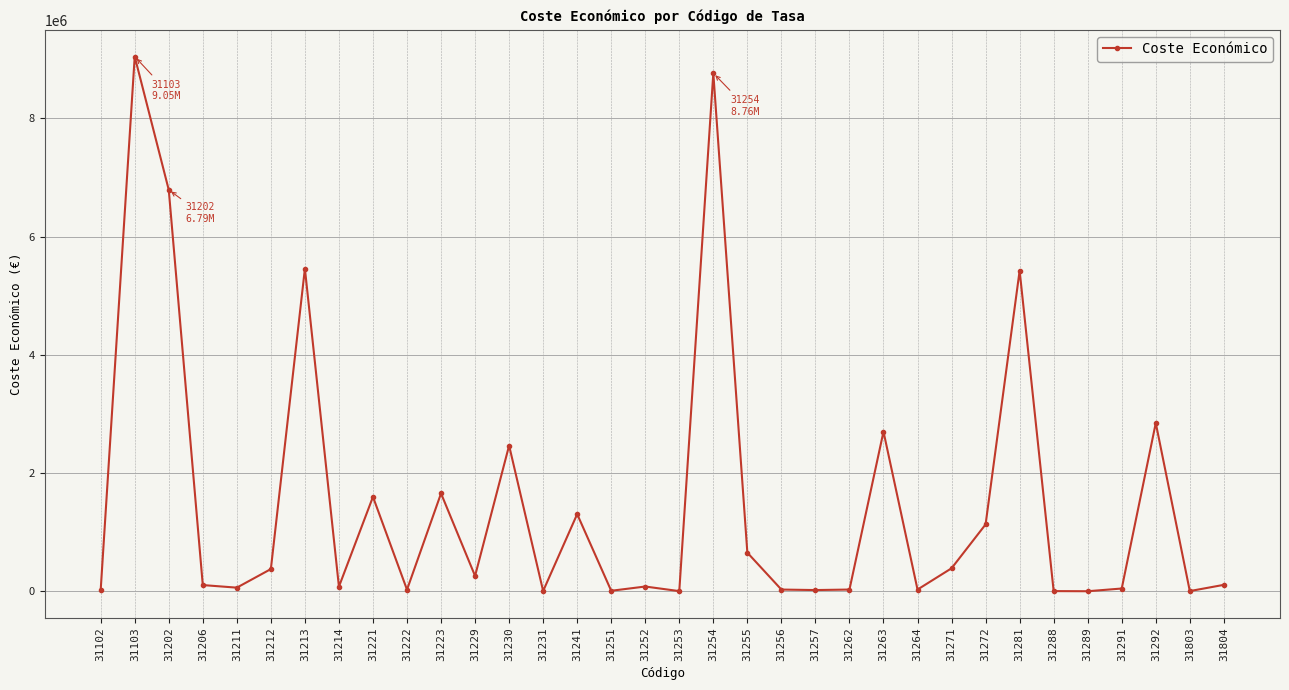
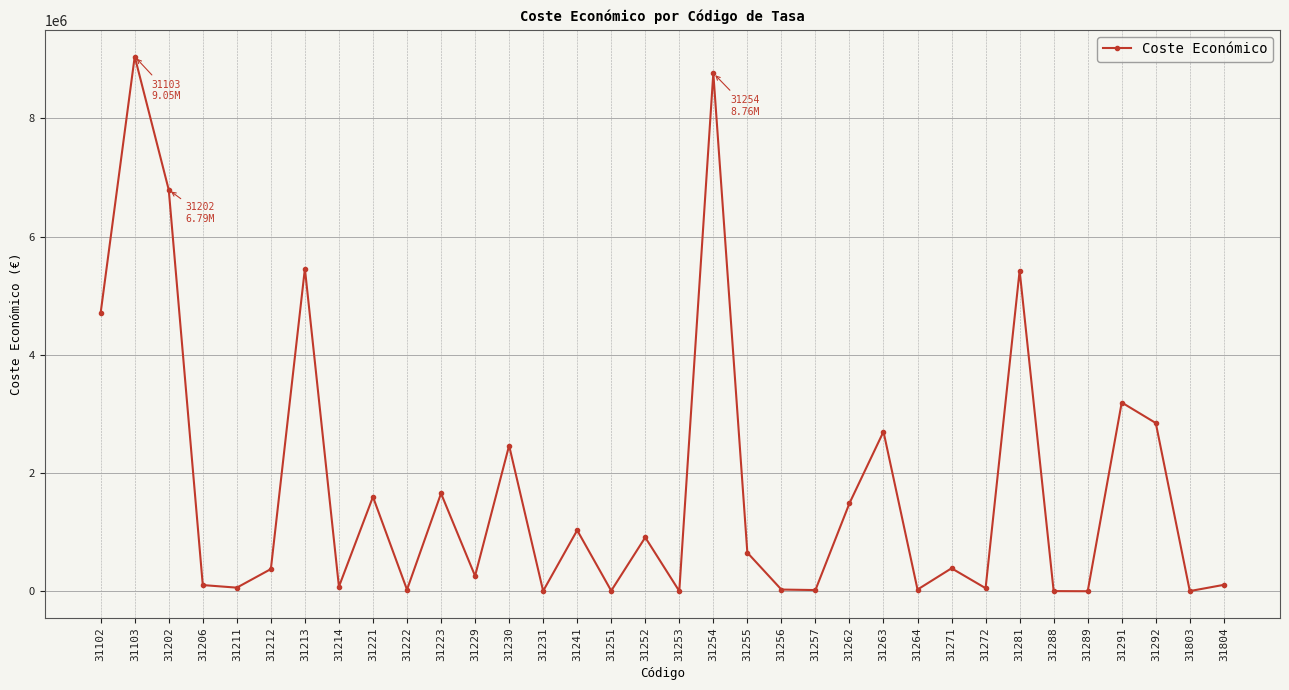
31102: 0 -> 4700000
31241: 1300000 -> 1000000
31252: 100000 -> 900000
31262: 0 -> 1500000
31272: 1100000 -> 100000
31291: 0 -> 3200000
